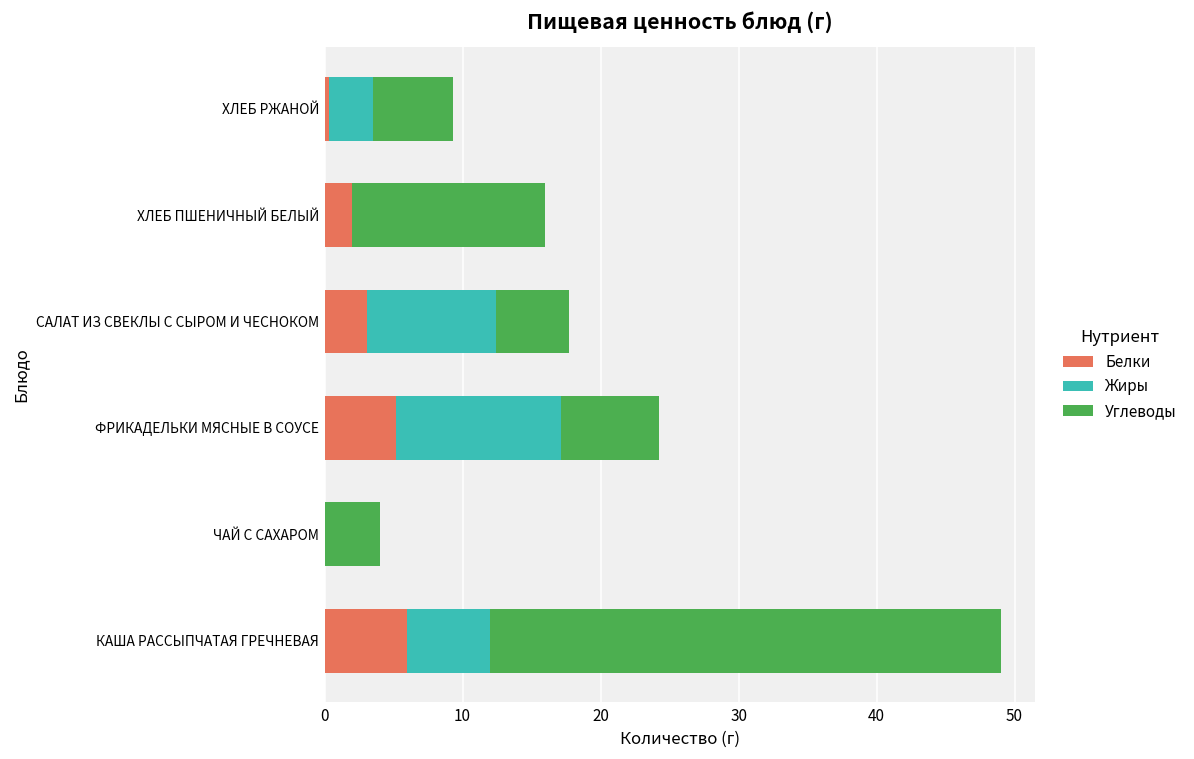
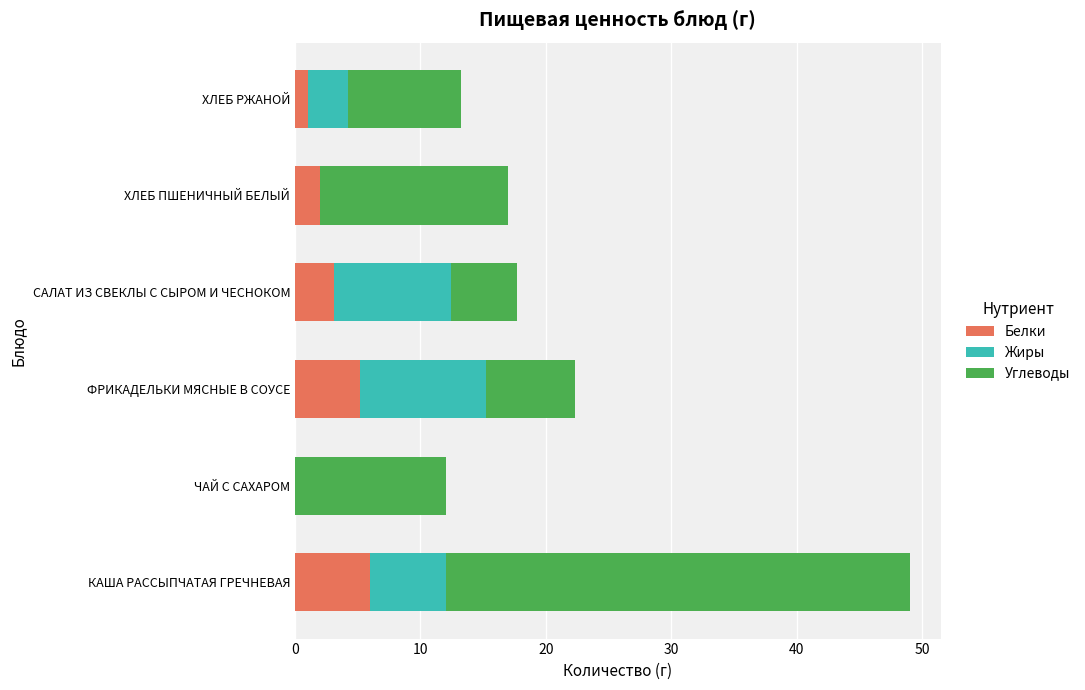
Белки, ХЛЕБ РЖАНОЙ: 0.3 -> 1.0
Углеводы, ХЛЕБ РЖАНОЙ: 5.8 -> 9.0
Углеводы, ХЛЕБ ПШЕНИЧНЫЙ БЕЛЫЙ: 14 -> 15
Жиры, ФРИКАДЕЛЬКИ МЯСНЫЕ В СОУСЕ: 11.9 -> 10.0
Углеводы, ЧАЙ С САХАРОМ: 4 -> 12
